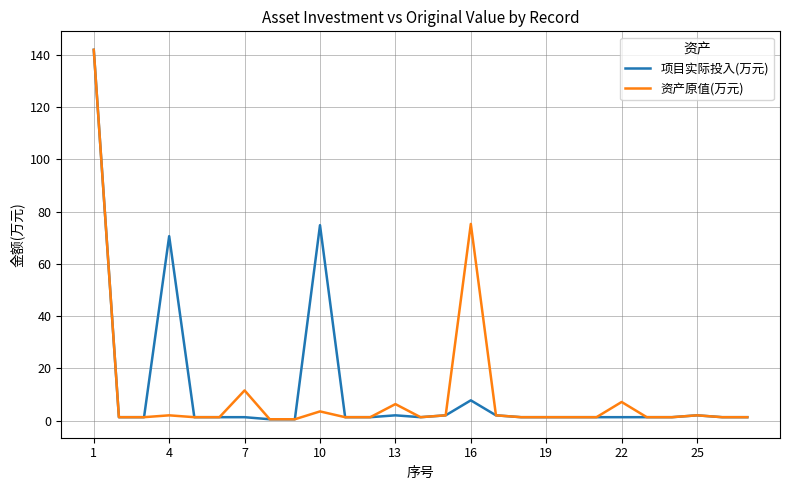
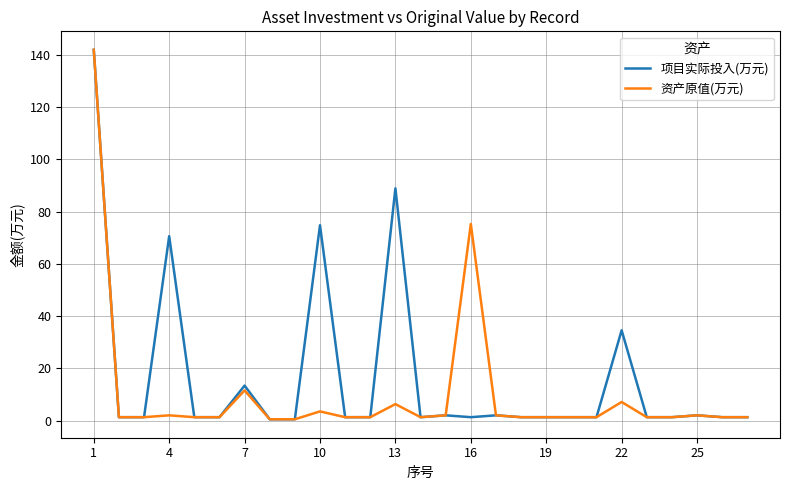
项目实际投入(万元), 7: 1 -> 13
项目实际投入(万元), 13: 2 -> 89
项目实际投入(万元), 16: 8 -> 1
项目实际投入(万元), 22: 1 -> 35
